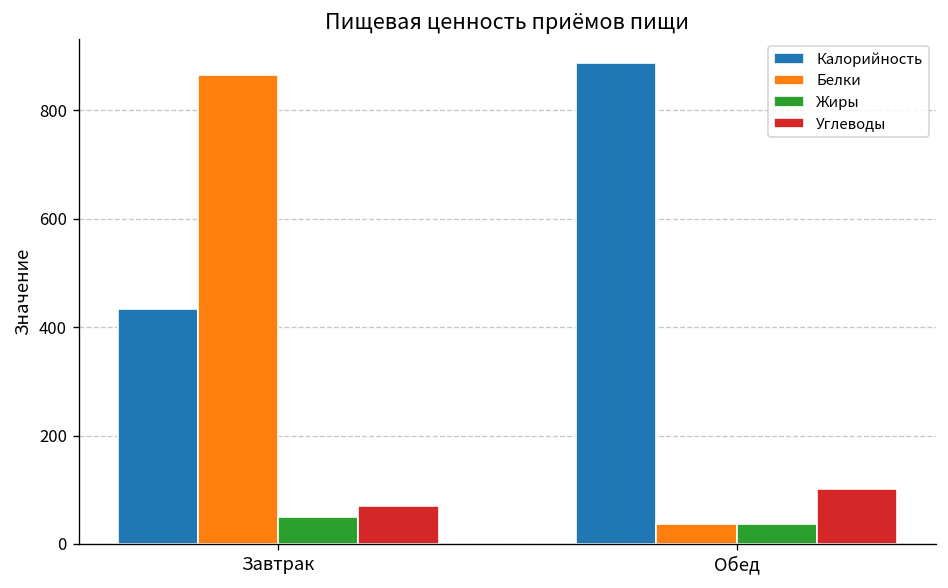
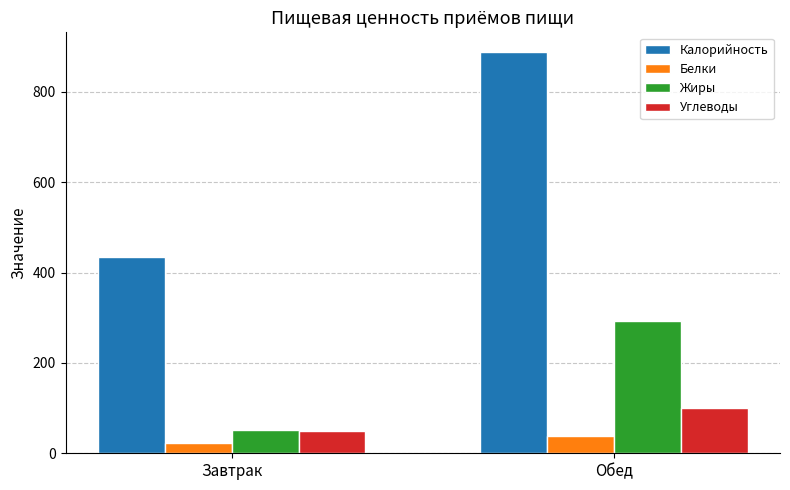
Белки, Завтрак: 870 -> 20
Углеводы, Завтрак: 70 -> 50
Жиры, Обед: 40 -> 290
